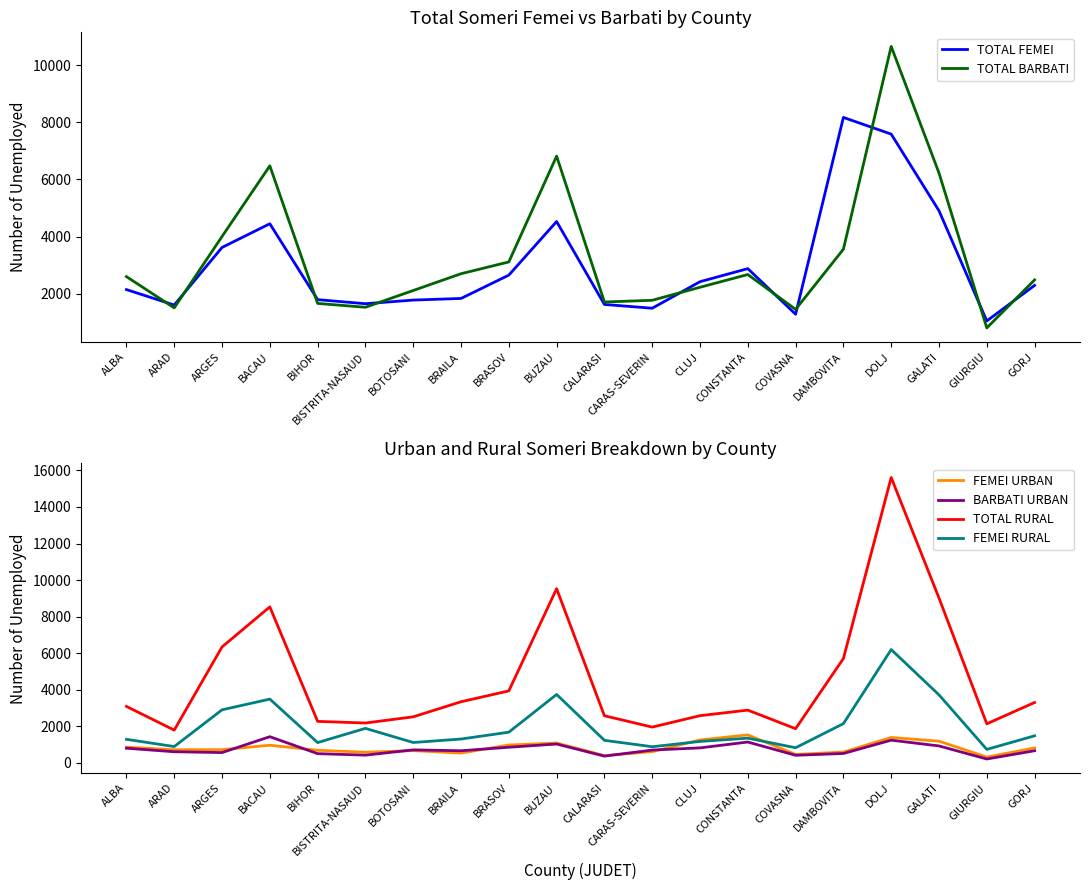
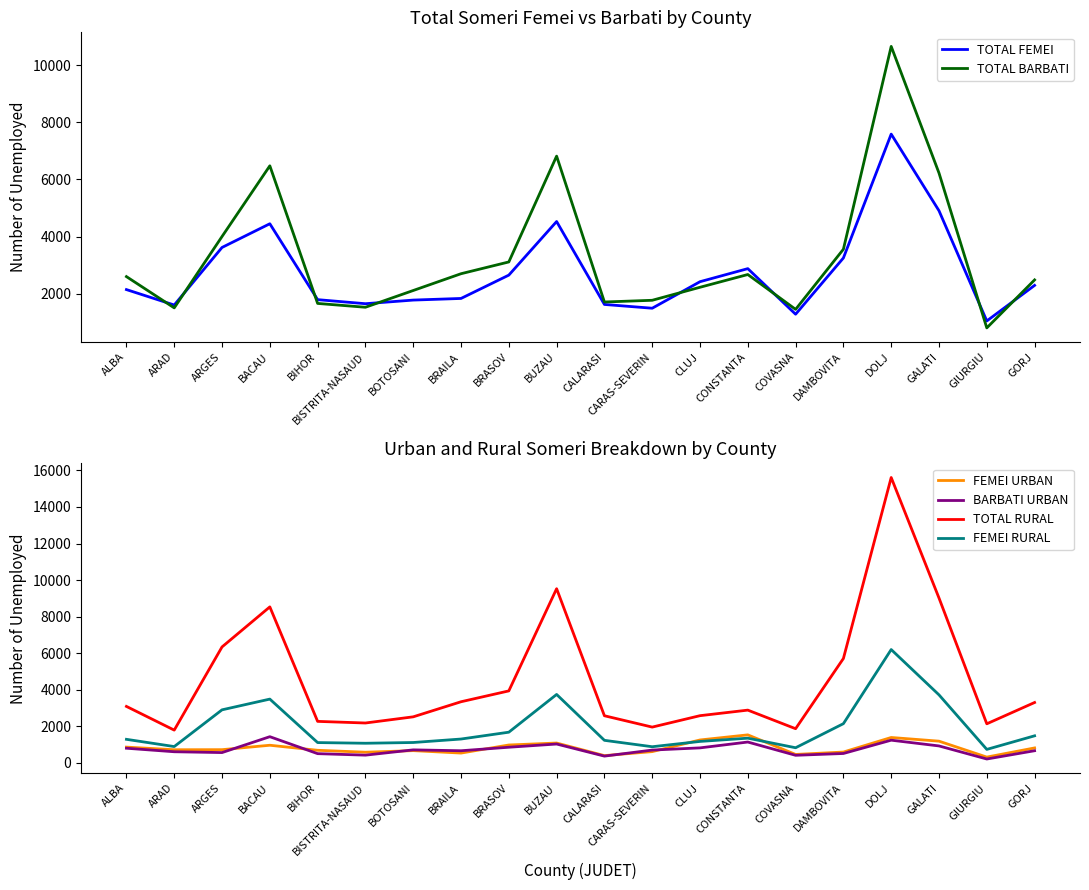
Total Someri Femei vs Barbati by County, TOTAL FEMEI, DAMBOVITA: 8200 -> 3300
Urban and Rural Someri Breakdown by County, FEMEI RURAL, BISTRITA-NASAUD: 1900 -> 1100
